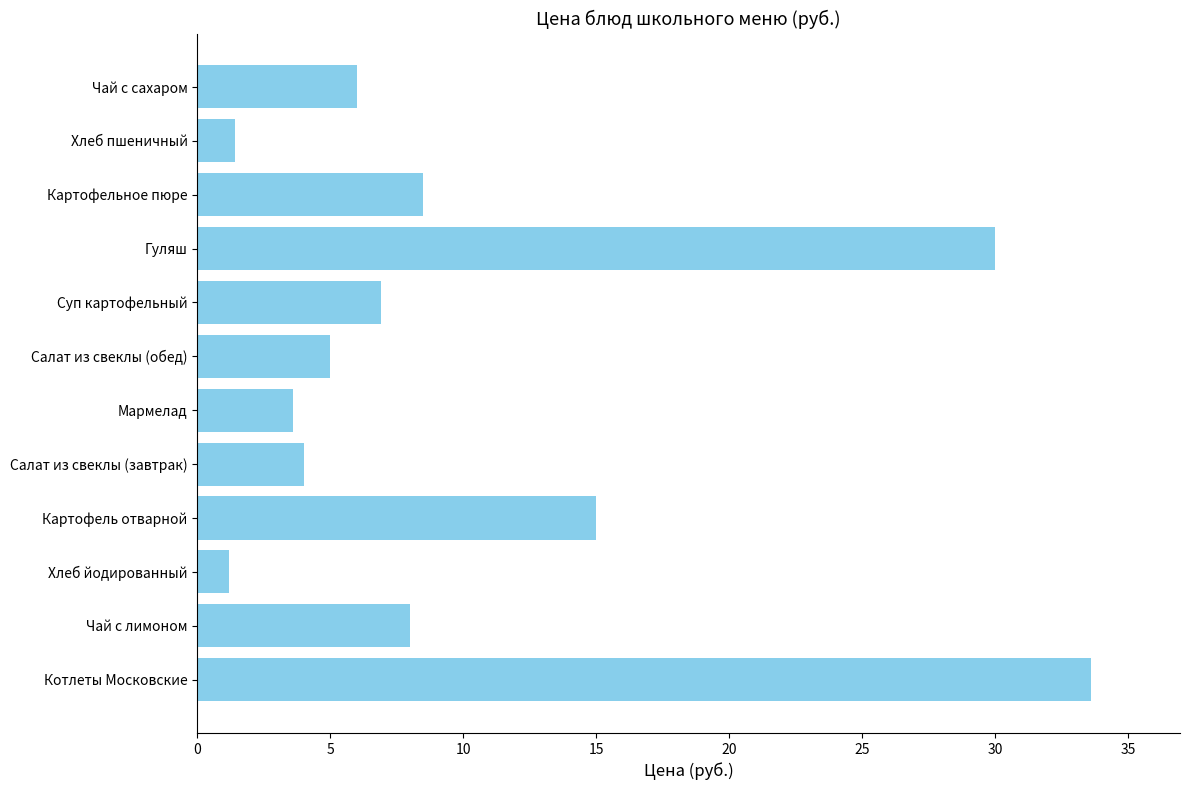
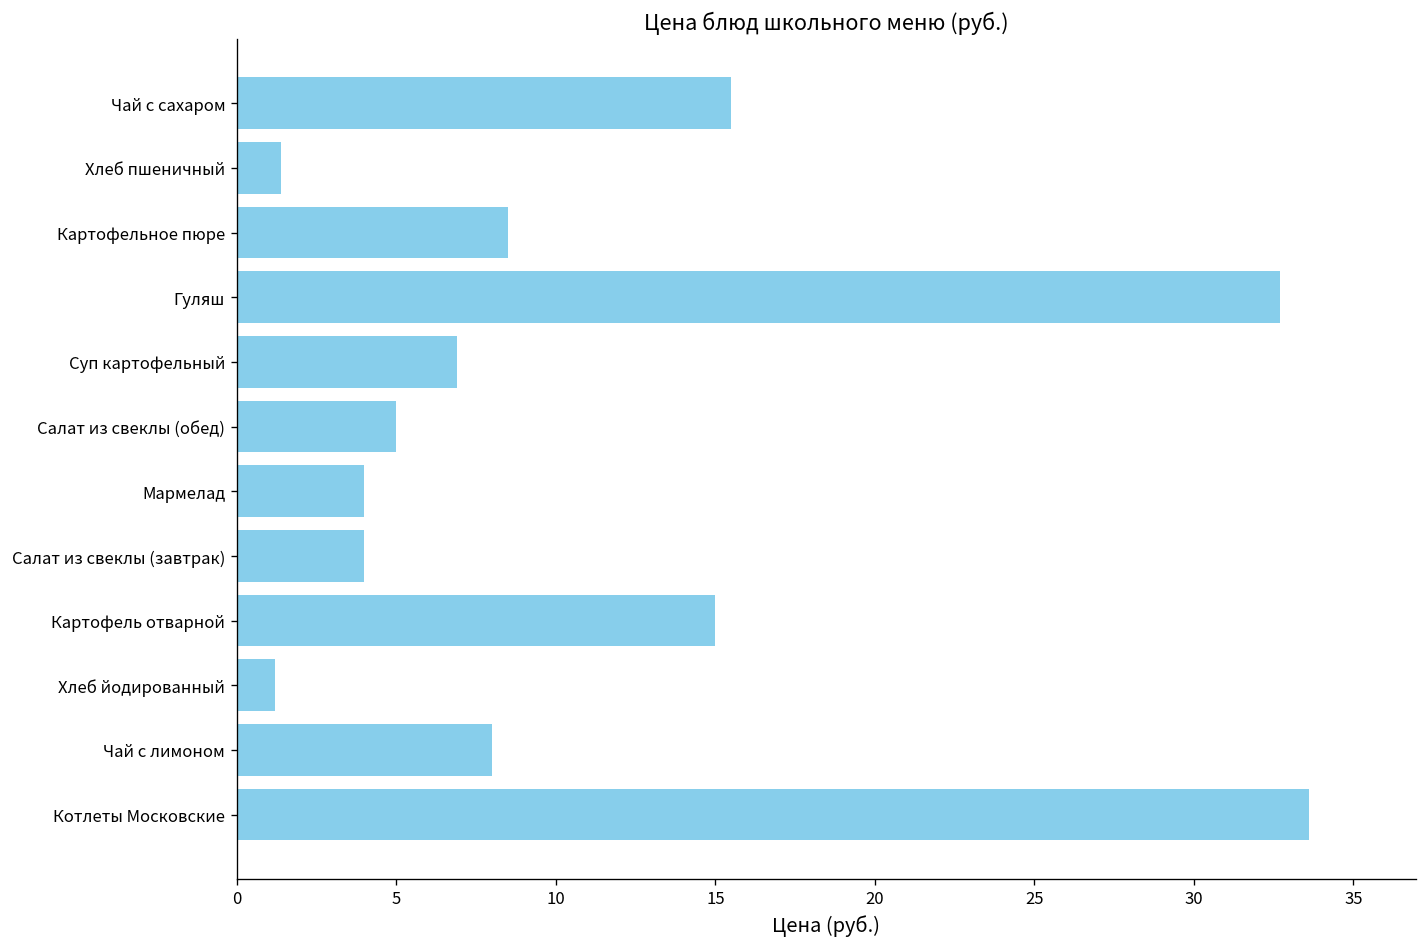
Чай с сахаром: 6.0 -> 15.5
Гуляш: 30.0 -> 32.7
Мармелад: 3.6 -> 4.0
